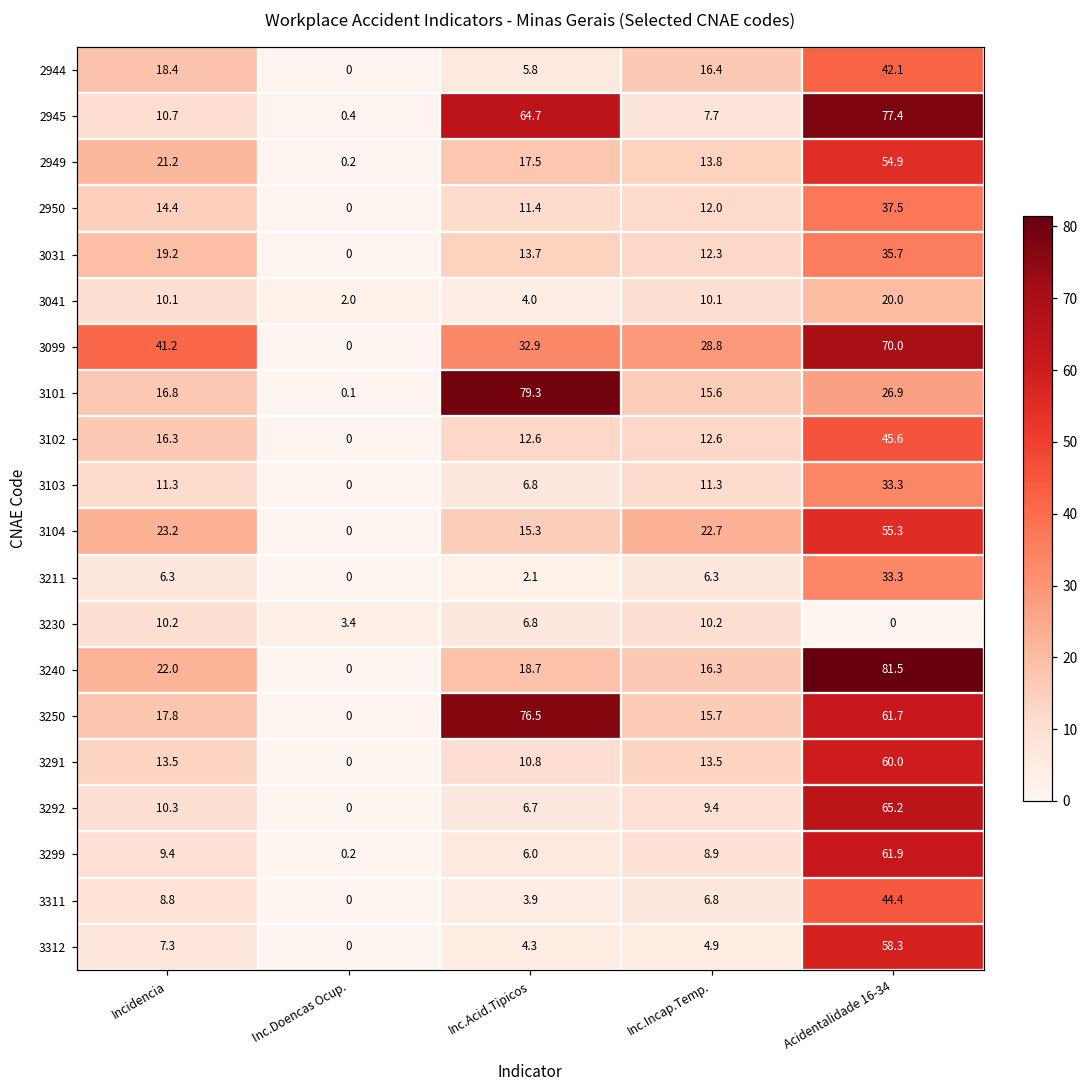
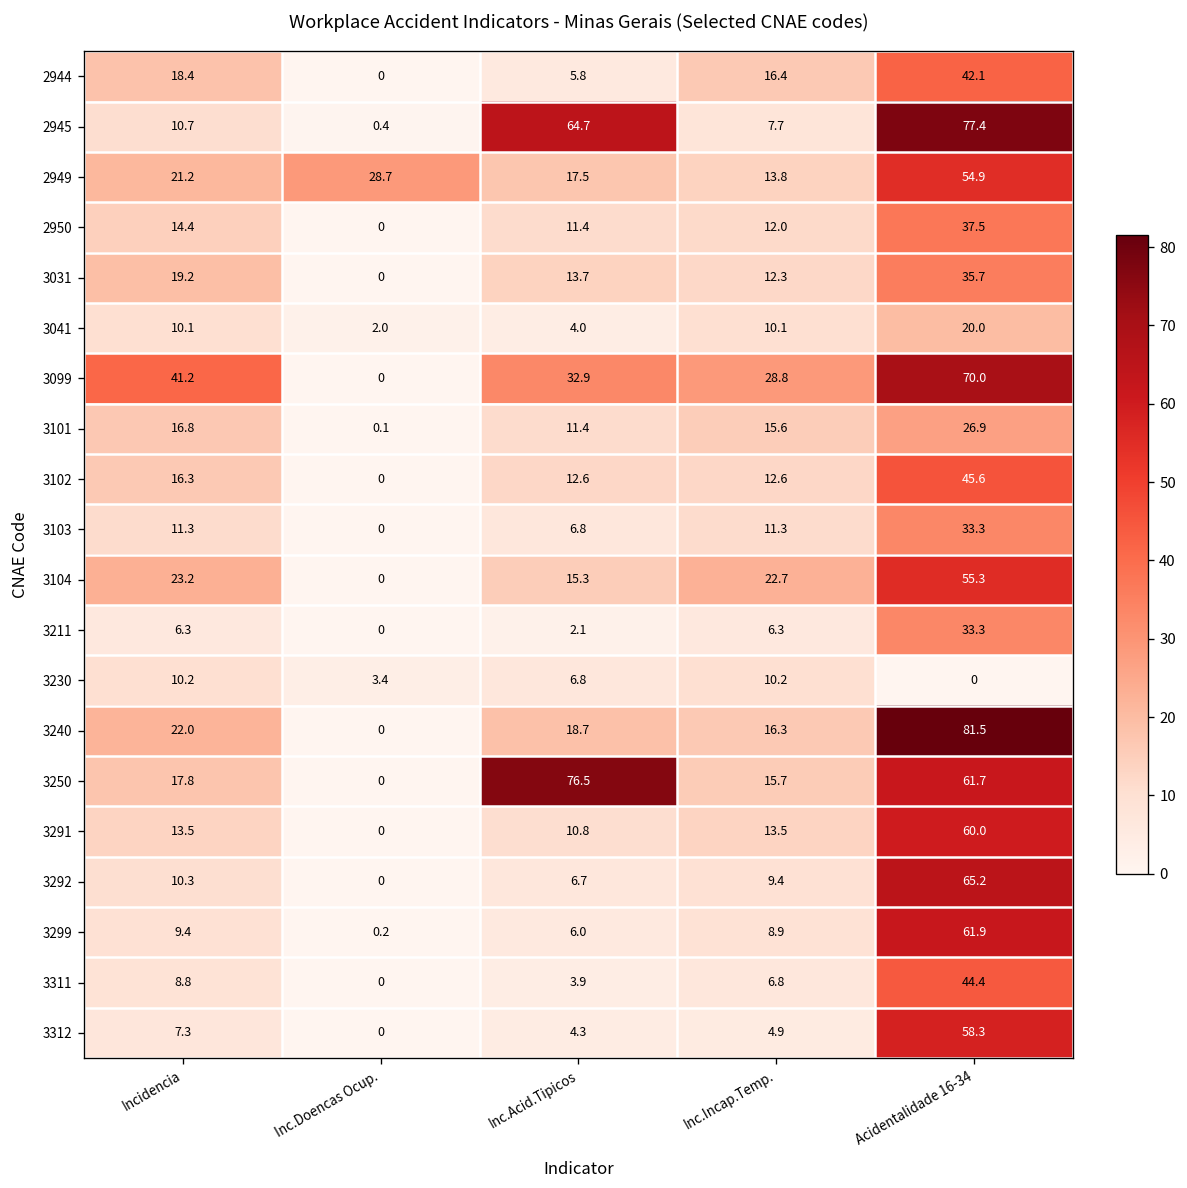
2949, Inc.Doencas Ocup.: 0.2 -> 28.7
3101, Inc.Acid.Tipicos: 79.3 -> 11.4
